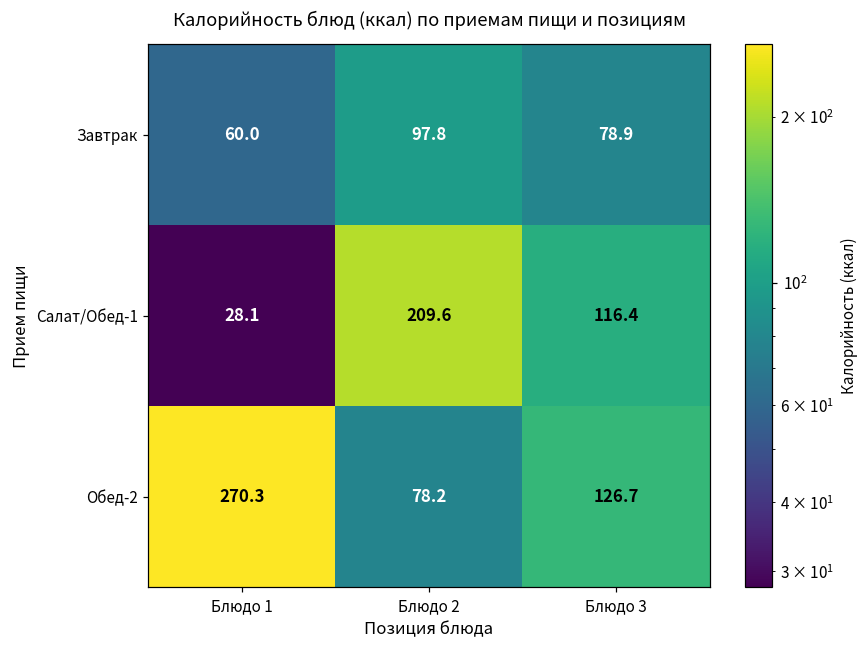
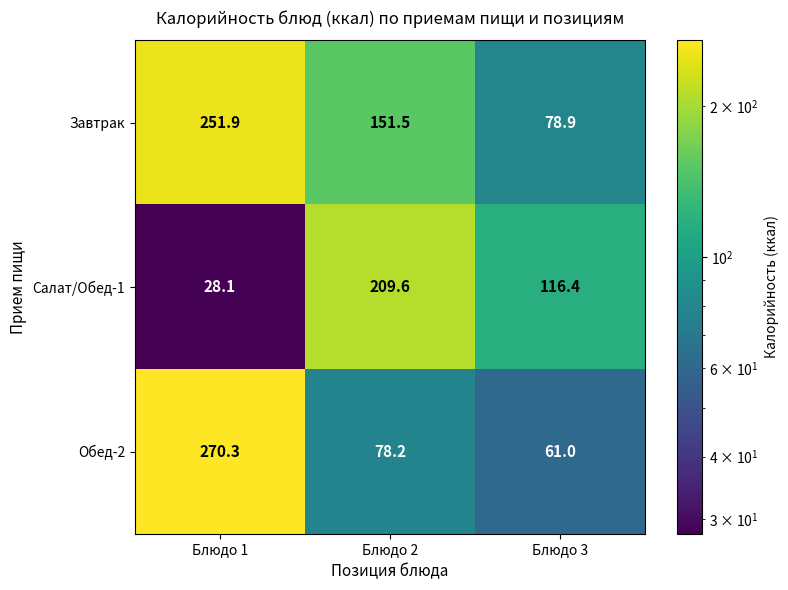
Завтрак, Блюдо 1: 60.0 -> 251.9
Завтрак, Блюдо 2: 97.8 -> 151.5
Обед-2, Блюдо 3: 126.7 -> 61.0
